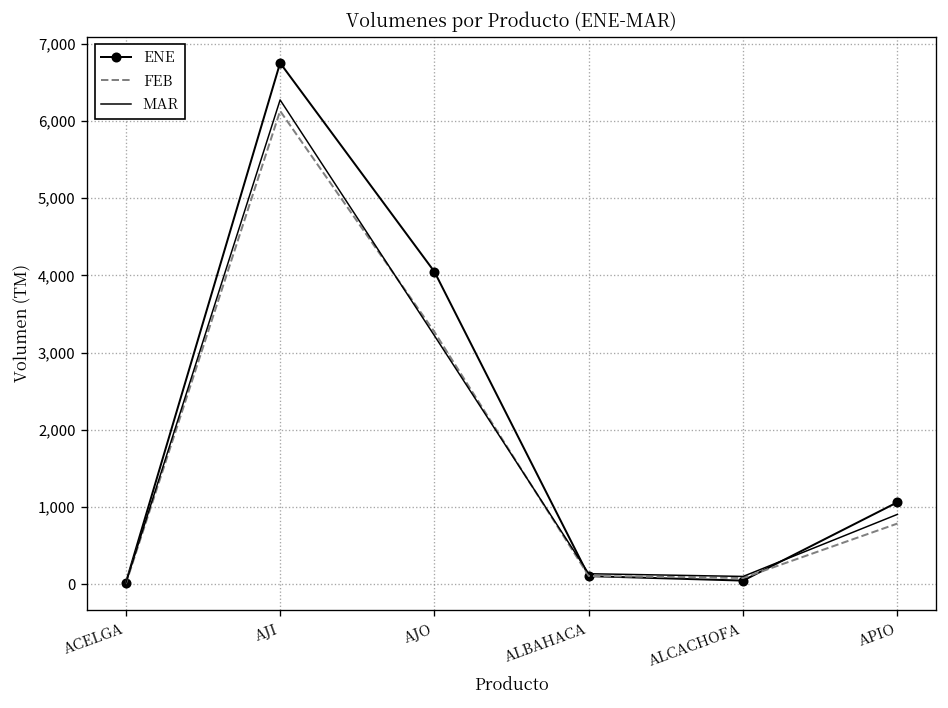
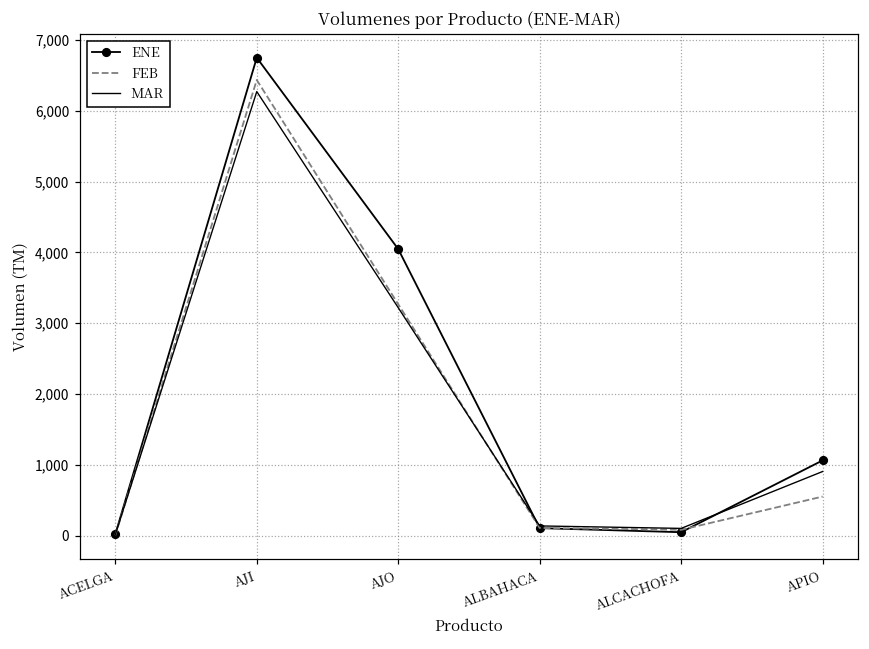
FEB, AJI: 6,100 -> 6,400
FEB, APIO: 800 -> 600
